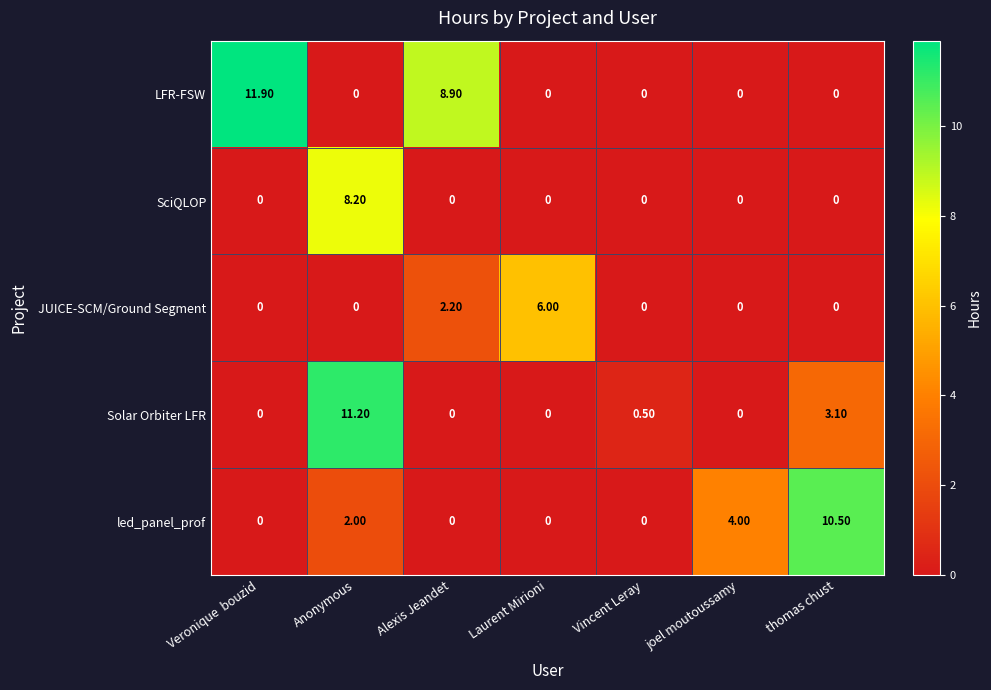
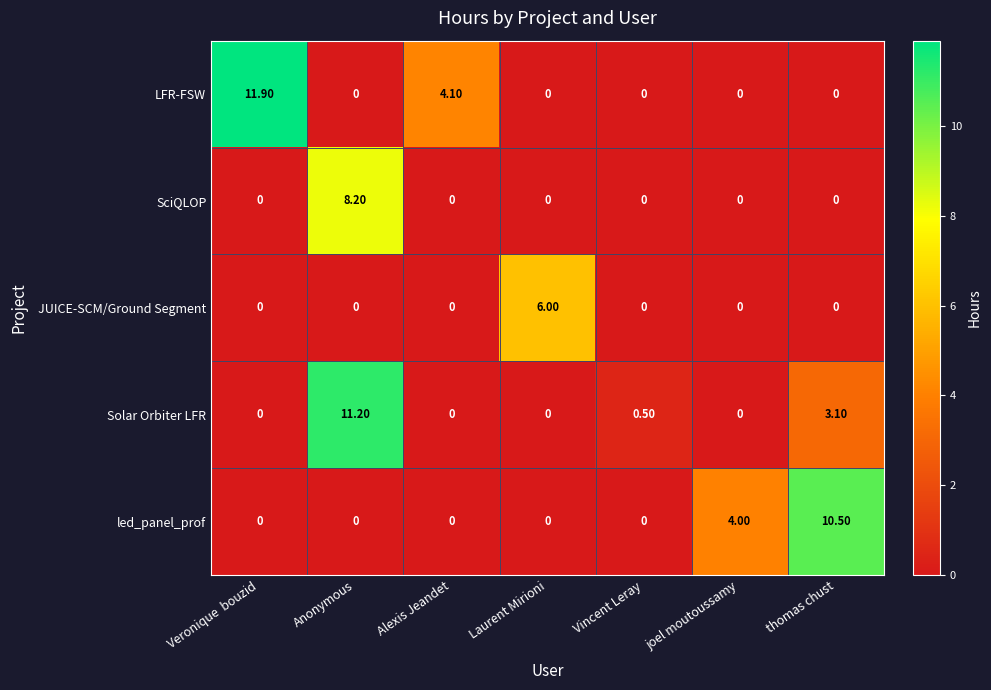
LFR-FSW, Alexis Jeandet: 8.90 -> 4.10
JUICE-SCM/Ground Segment, Alexis Jeandet: 2.20 -> 0
led_panel_prof, Anonymous: 2.00 -> 0
